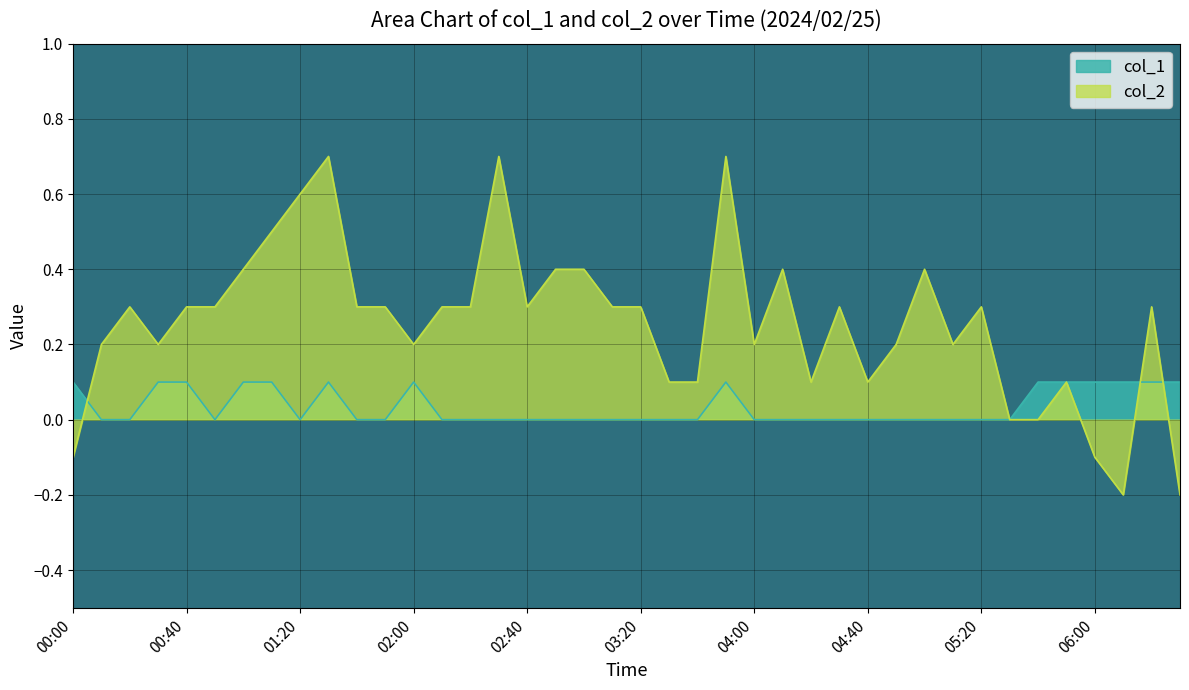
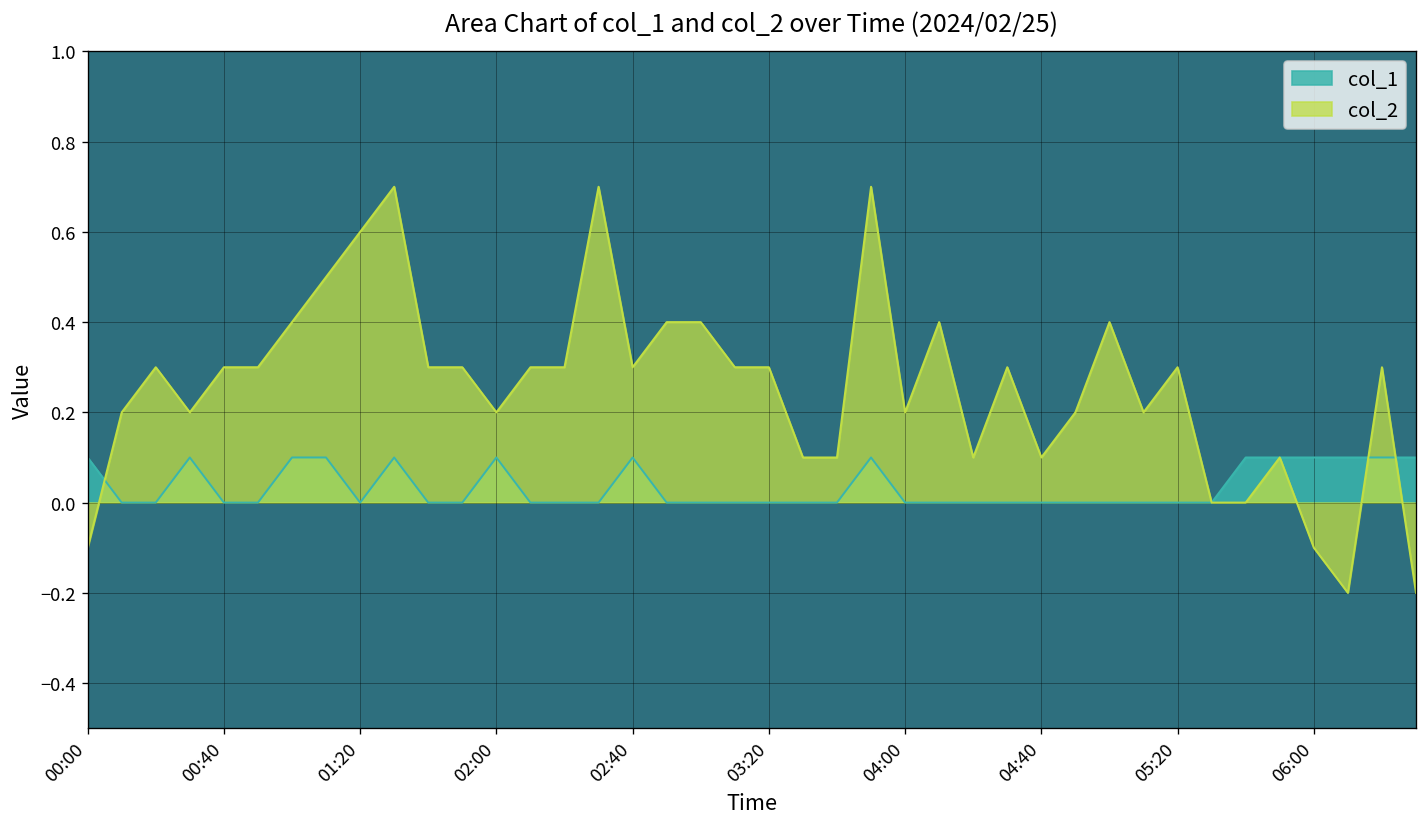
col_1, 00:40: 0.1 -> 0.0
col_1, 02:40: 0.0 -> 0.1
